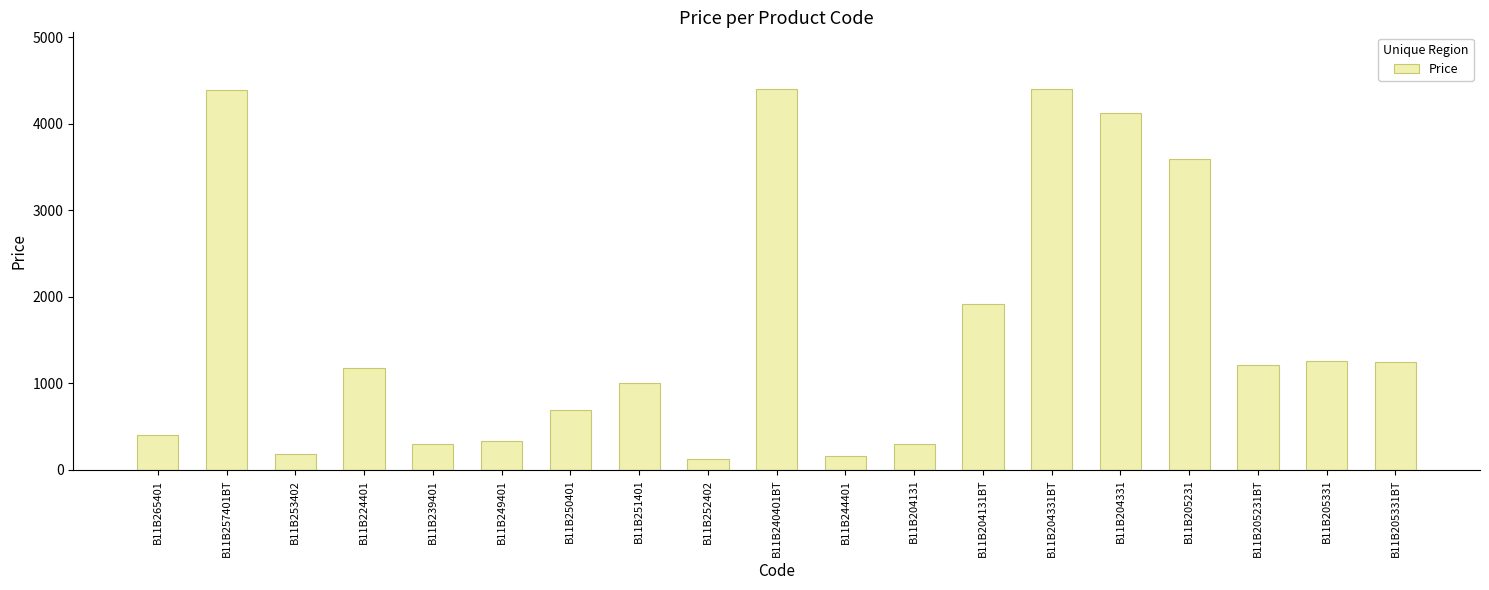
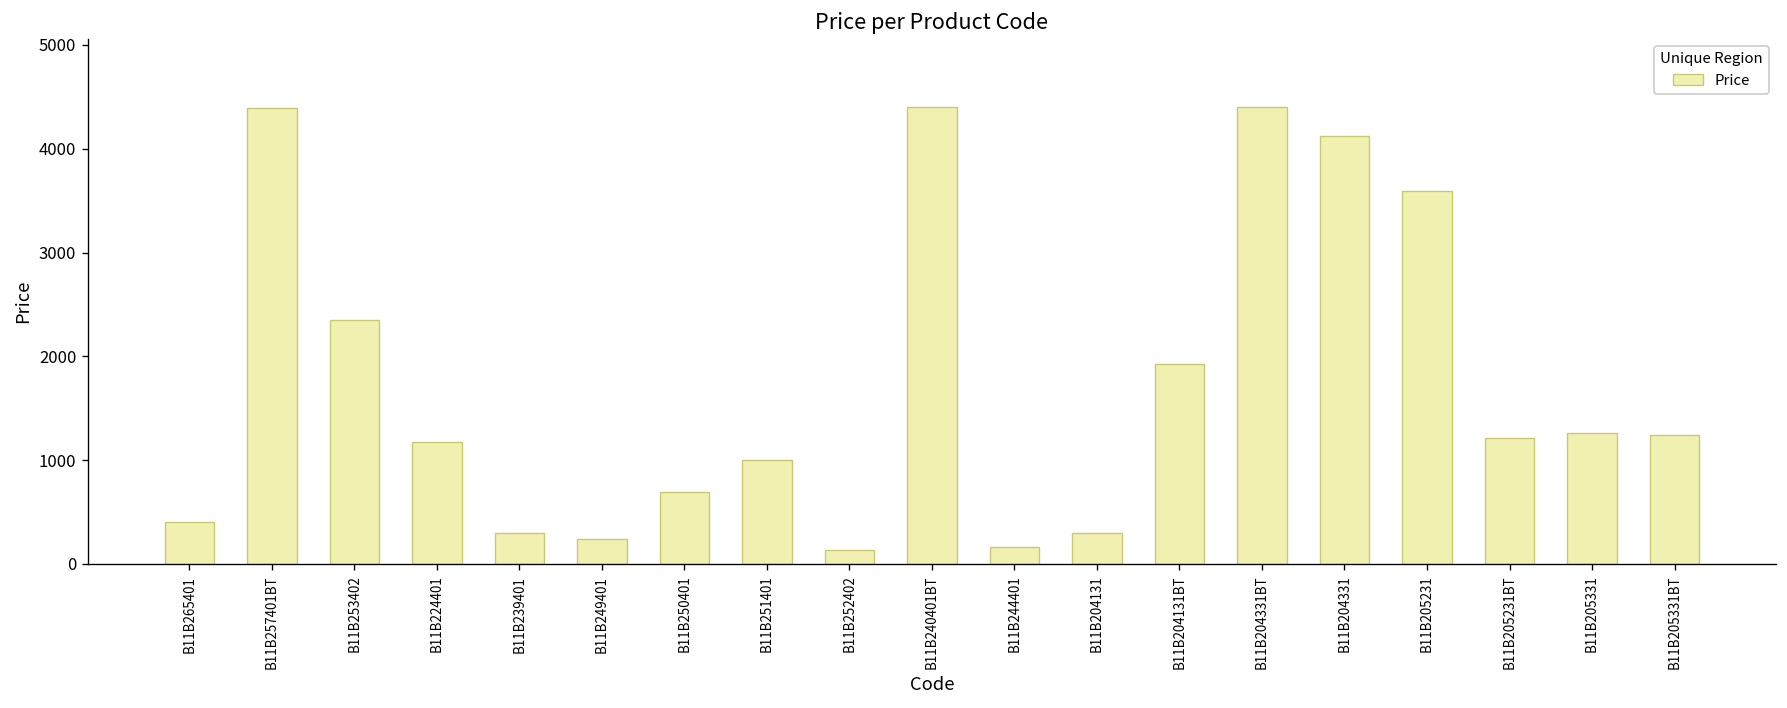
B11B253402: 200 -> 2400
B11B249401: 300 -> 200
